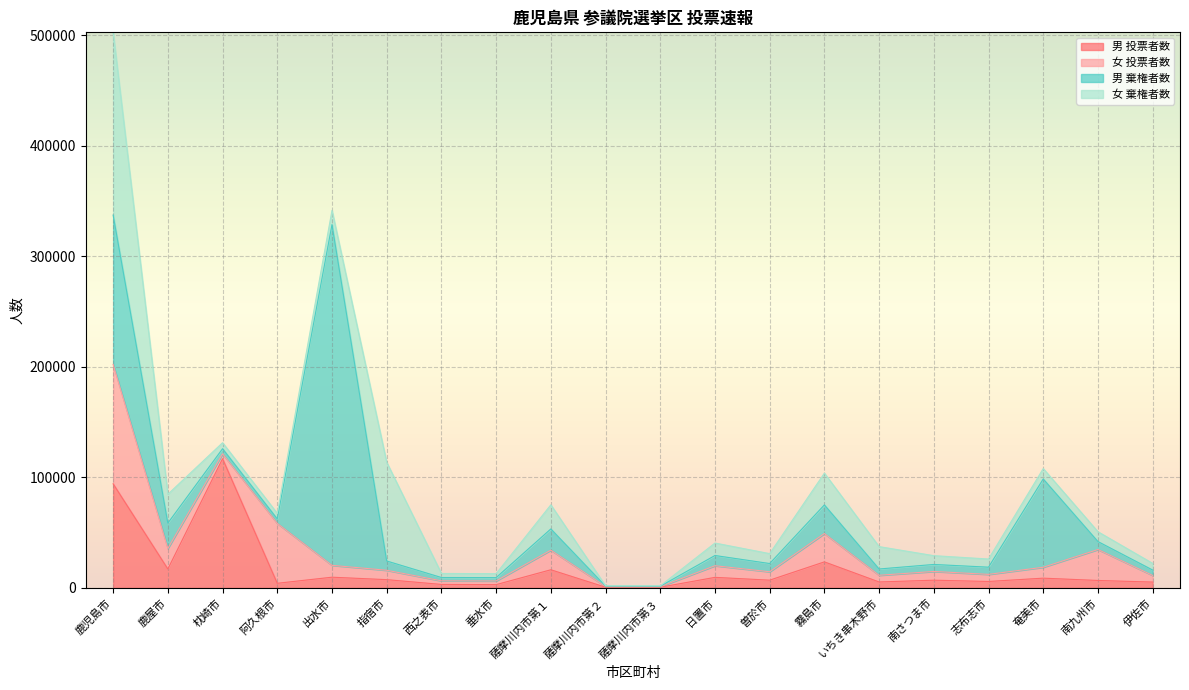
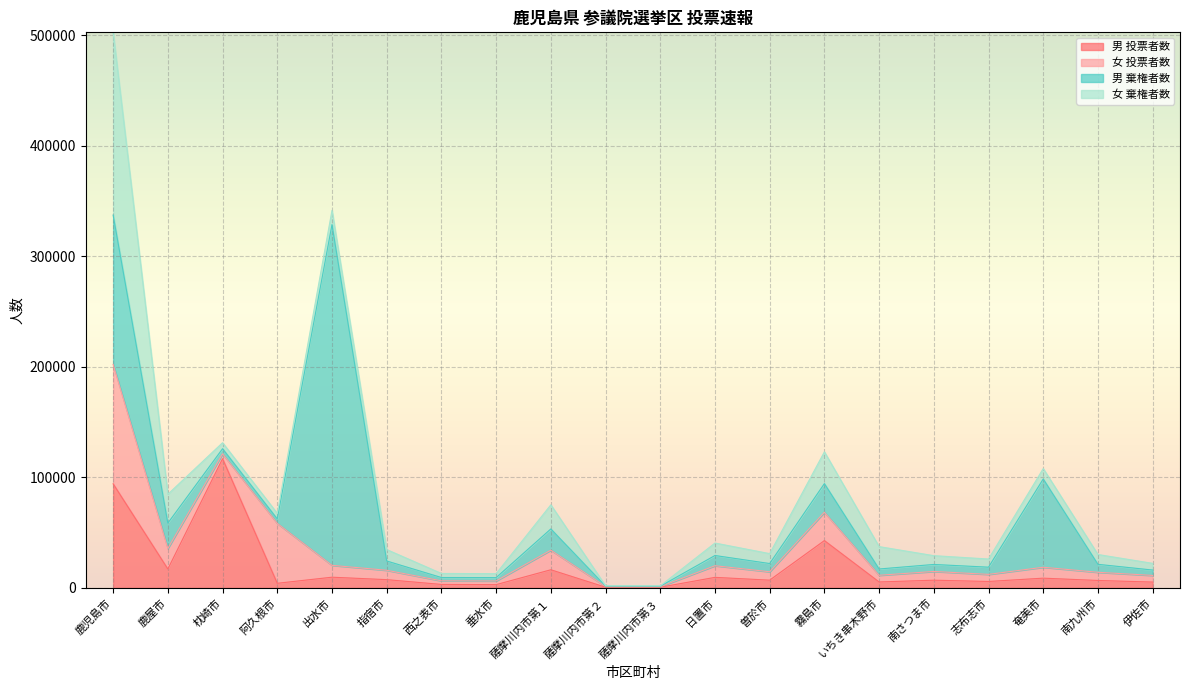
女 棄権者数, 指宿市: 89000 -> 10000
男 投票者数, 霧島市: 24000 -> 43000
女 投票者数, 南九州市: 28000 -> 7000
